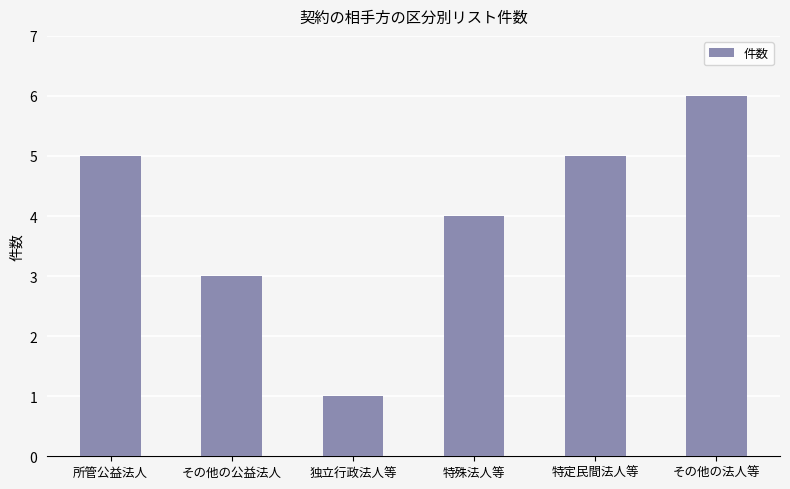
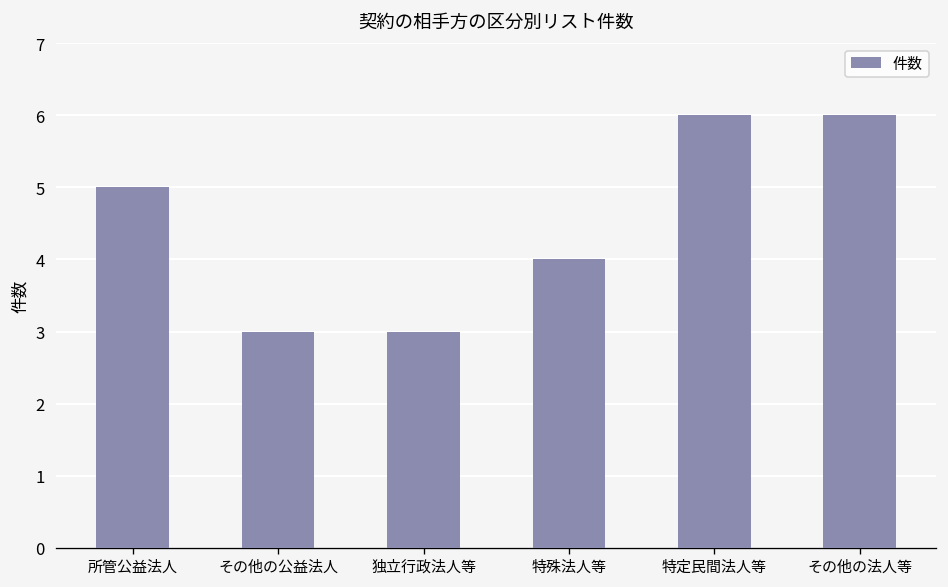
独立行政法人等: 1 -> 3
特定民間法人等: 5 -> 6
